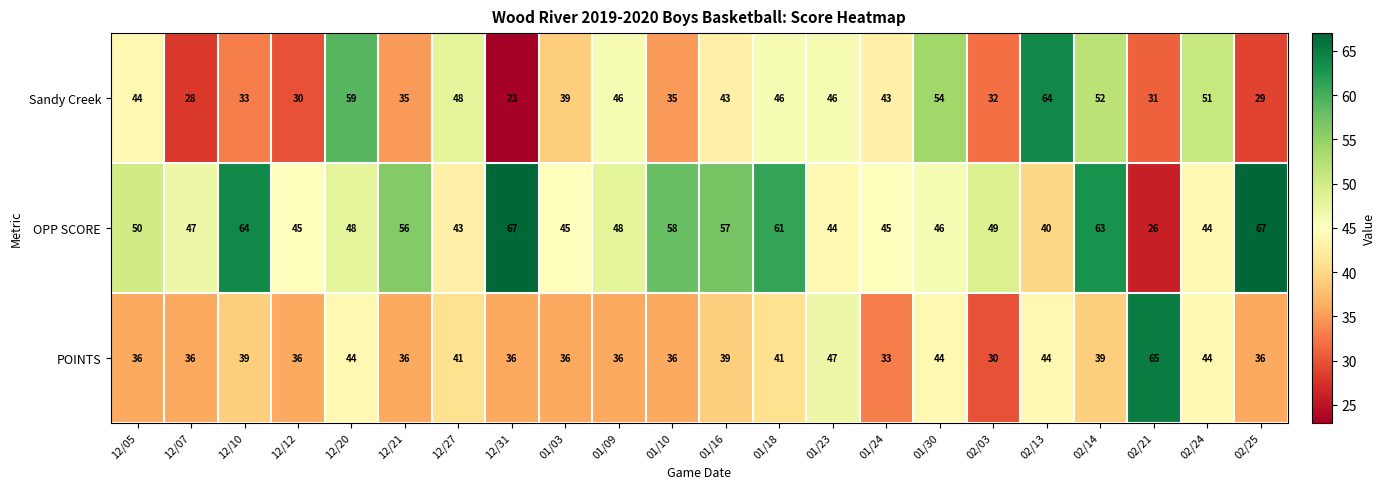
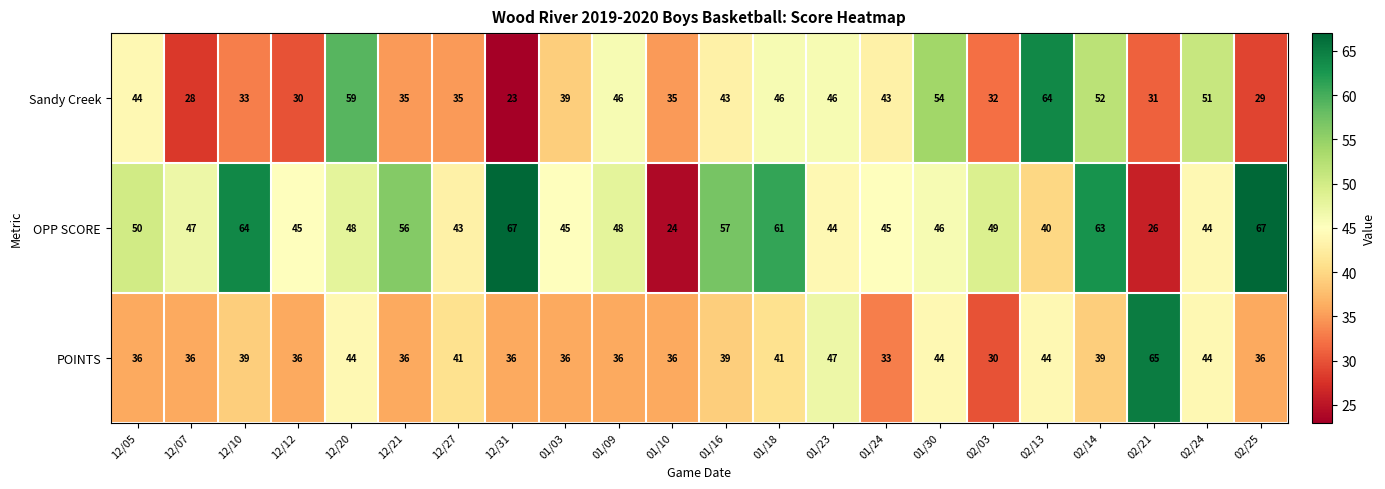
Sandy Creek, 12/27: 48 -> 35
OPP SCORE, 01/10: 58 -> 24
